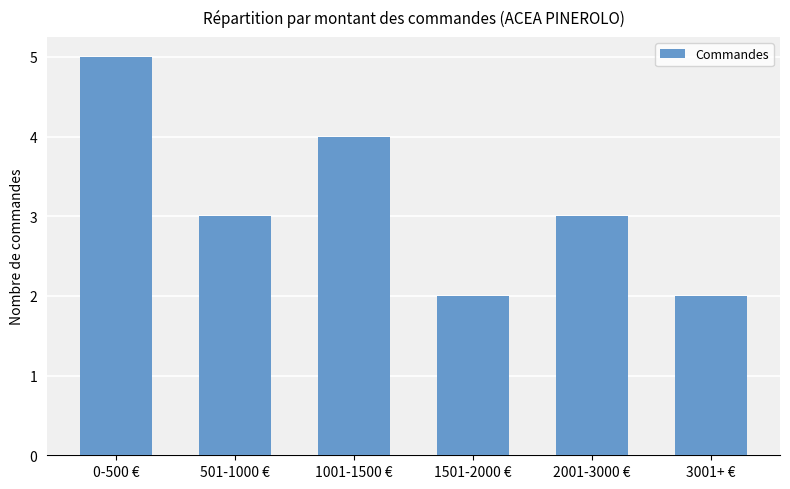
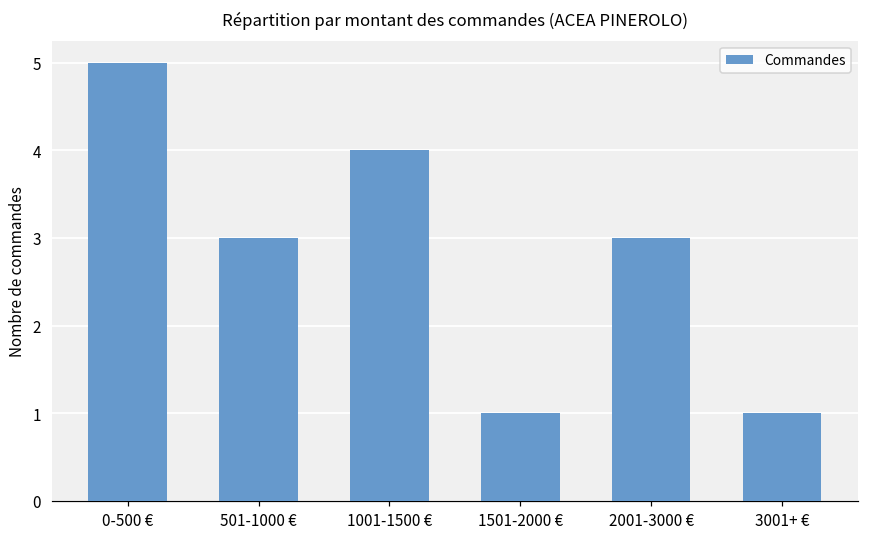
1501-2000 €: 2 -> 1
3001+ €: 2 -> 1
